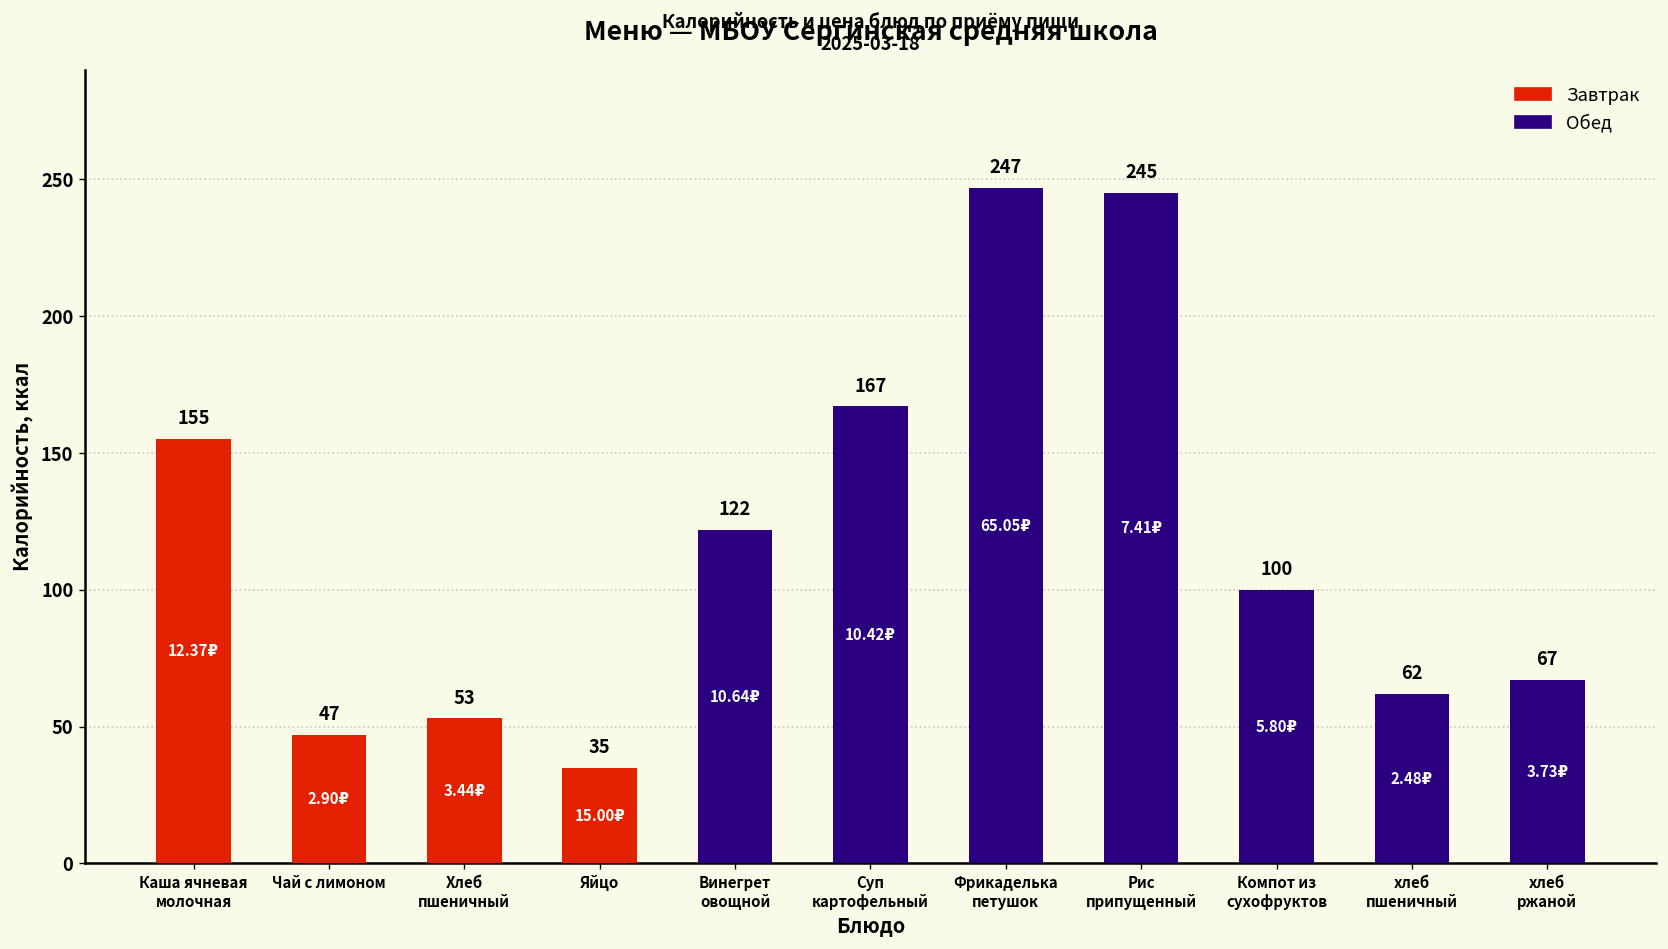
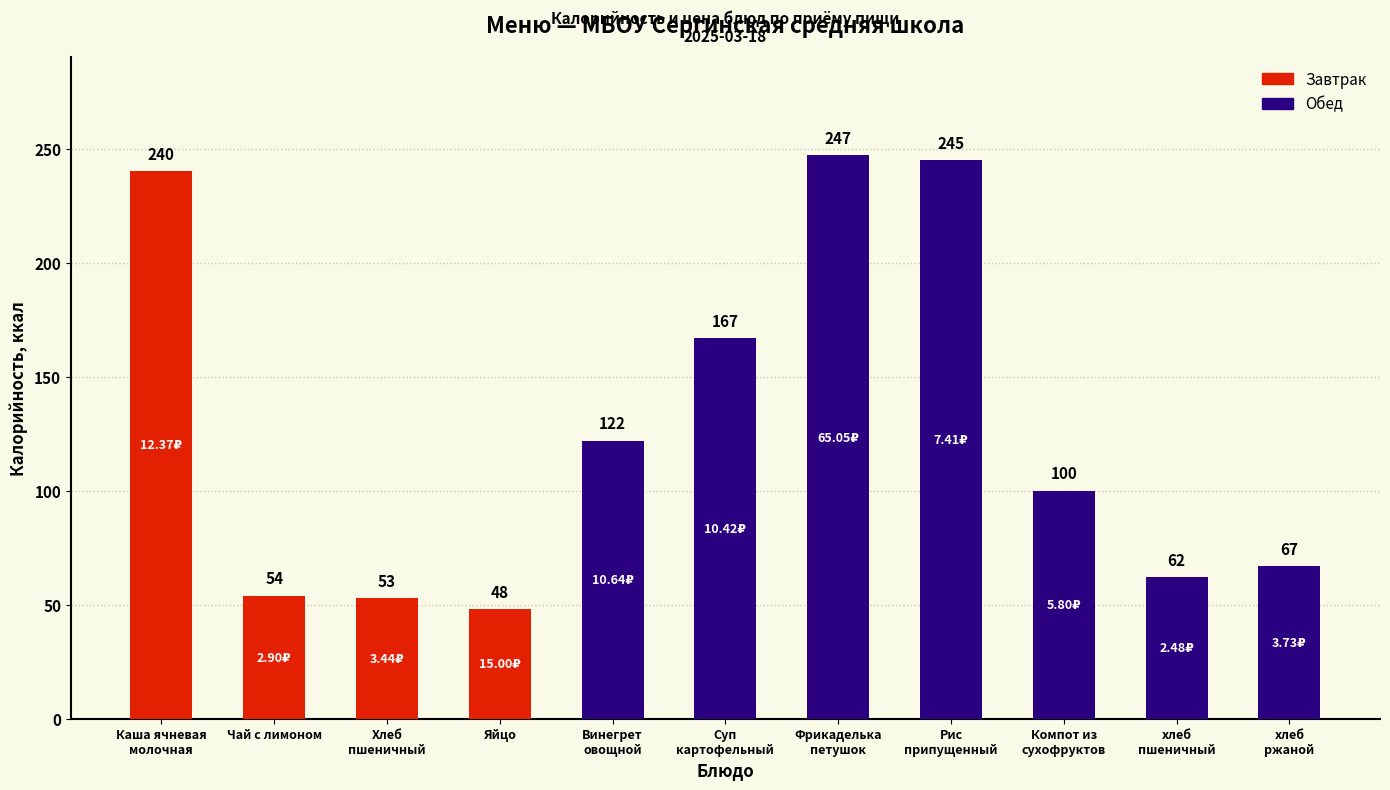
Каша ячневая молочная: 155 -> 240
Чай с лимоном: 47 -> 54
Яйцо: 35 -> 48
